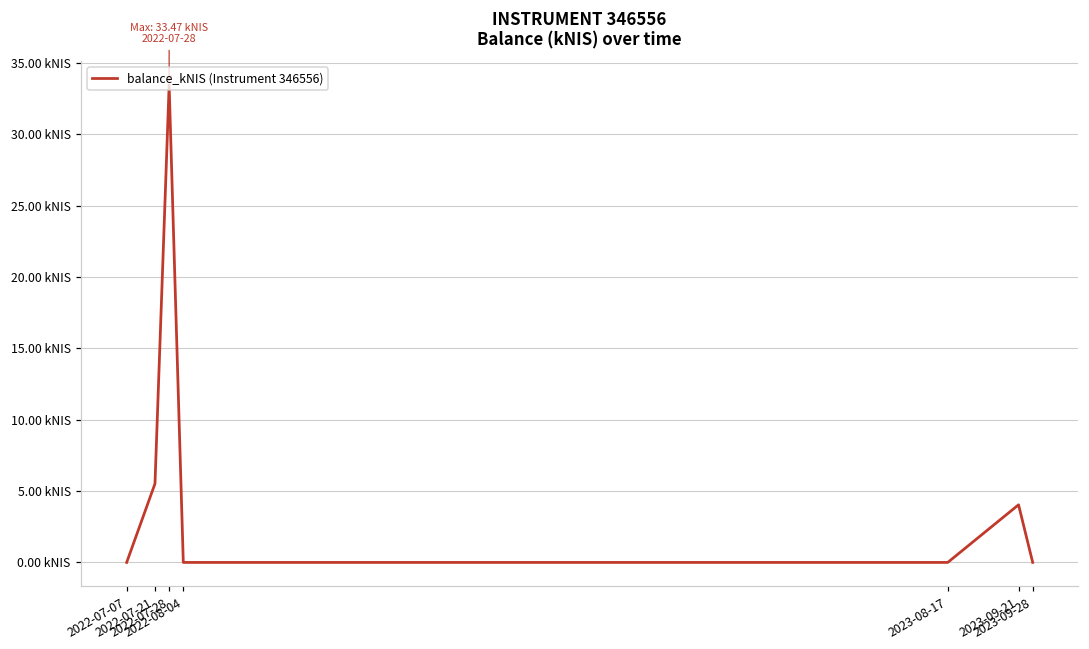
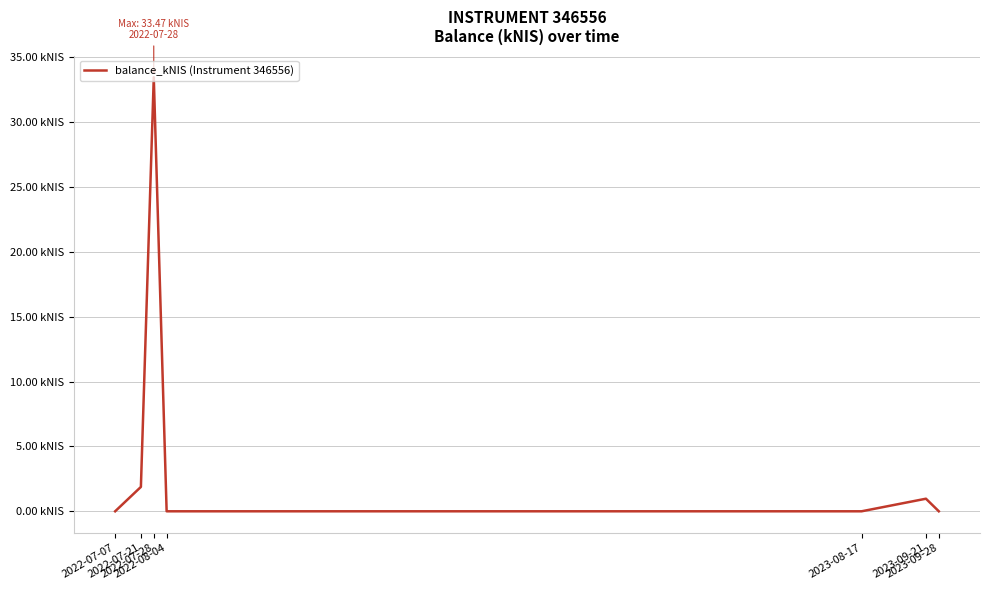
2022-07-21: 5.5 kNIS -> 1.9 kNIS
2023-09-21: 4.0 kNIS -> 1.0 kNIS
